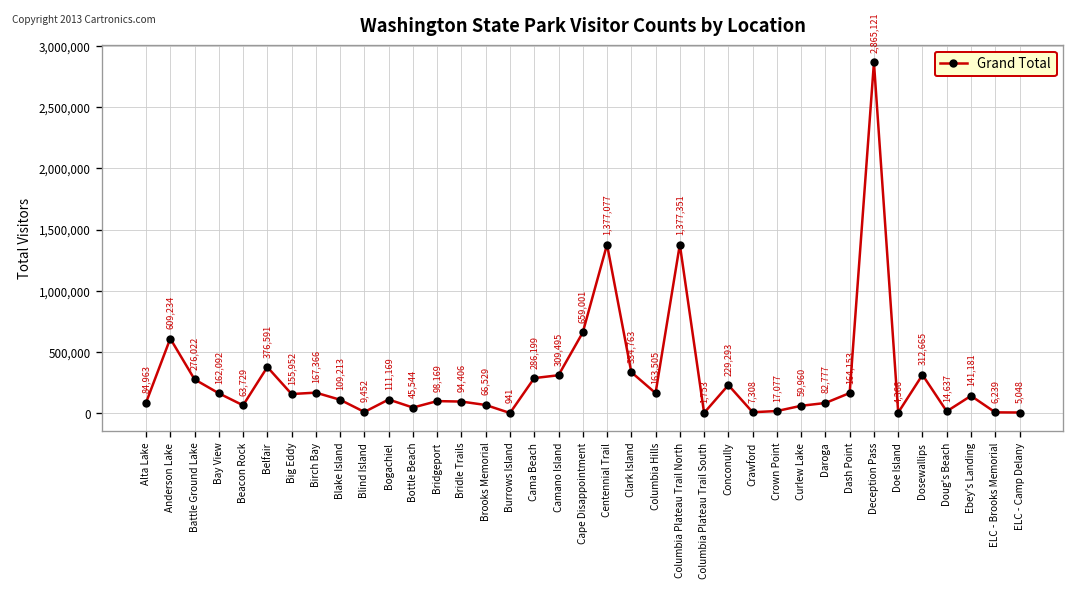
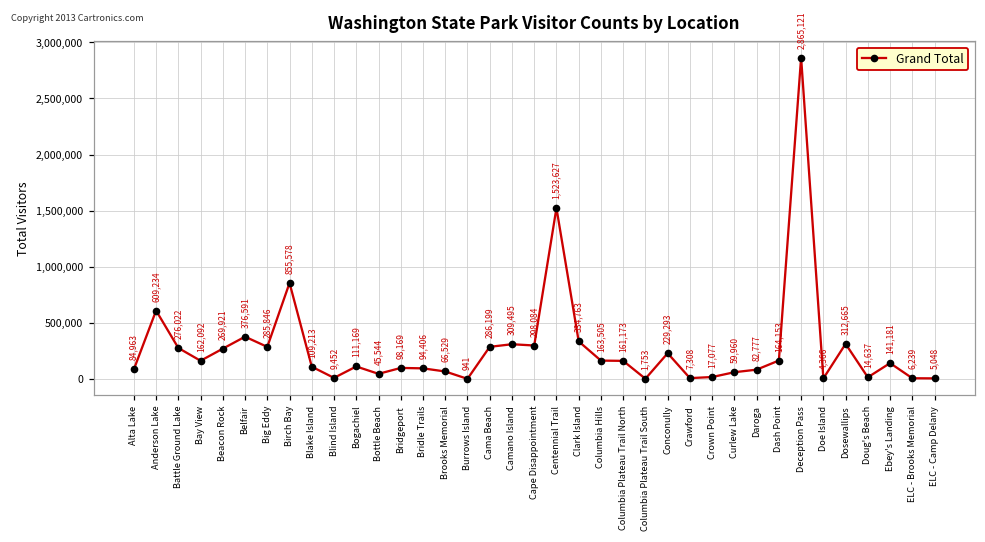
Beacon Rock: 63,729 -> 269,921
Big Eddy: 155,952 -> 285,846
Birch Bay: 167,366 -> 855,578
Cape Disappointment: 659,001 -> 298,084
Centennial Trail: 1,377,077 -> 1,523,627
Columbia Plateau Trail North: 1,377,351 -> 161,173
